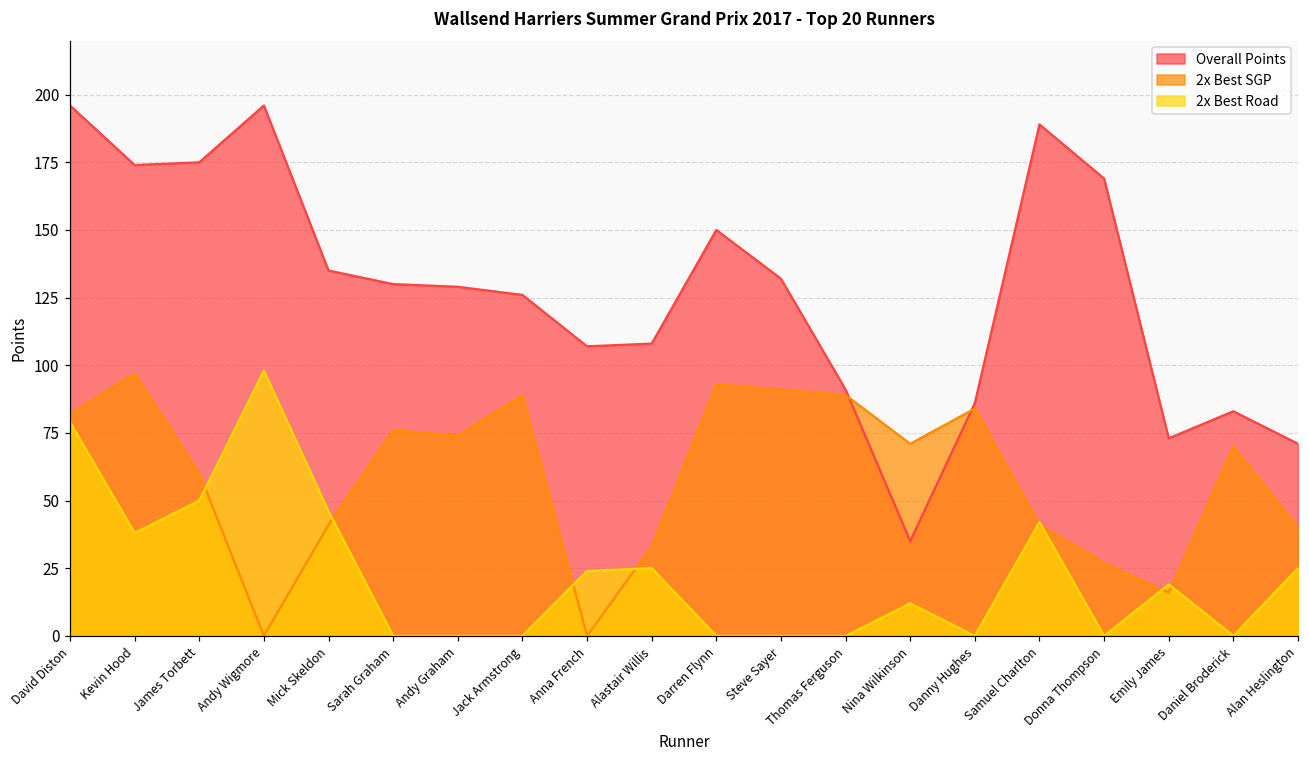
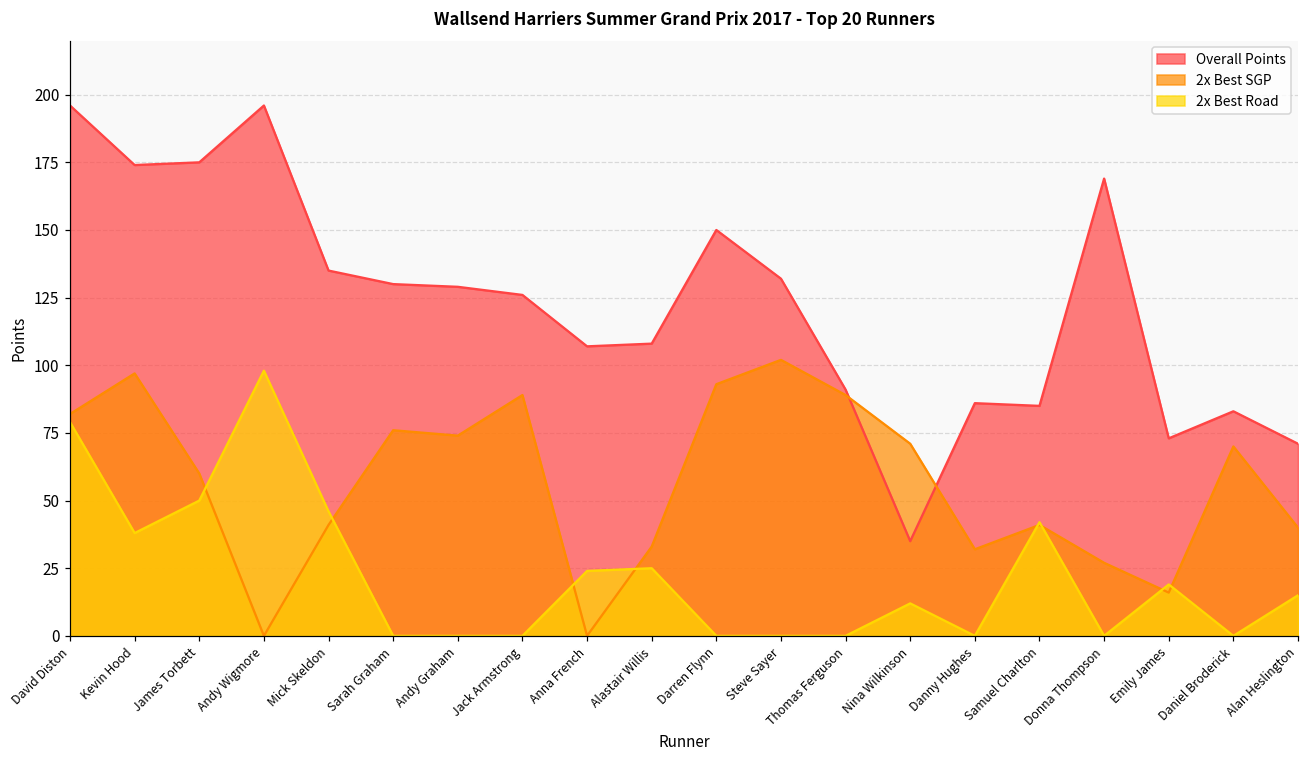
2x Best SGP, Steve Sayer: 91 -> 102
2x Best SGP, Danny Hughes: 84 -> 32
Overall Points, Samuel Charlton: 189 -> 85
2x Best Road, Alan Heslington: 25 -> 15
